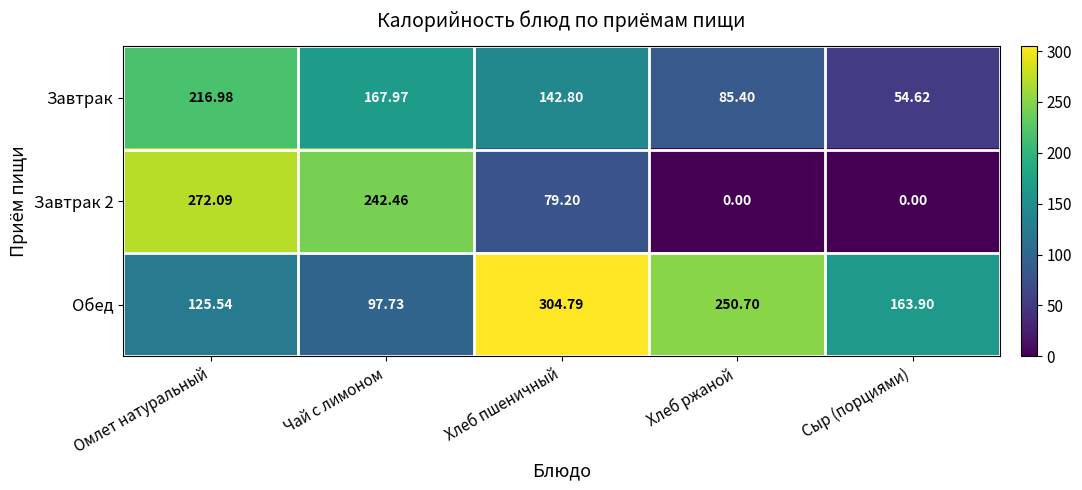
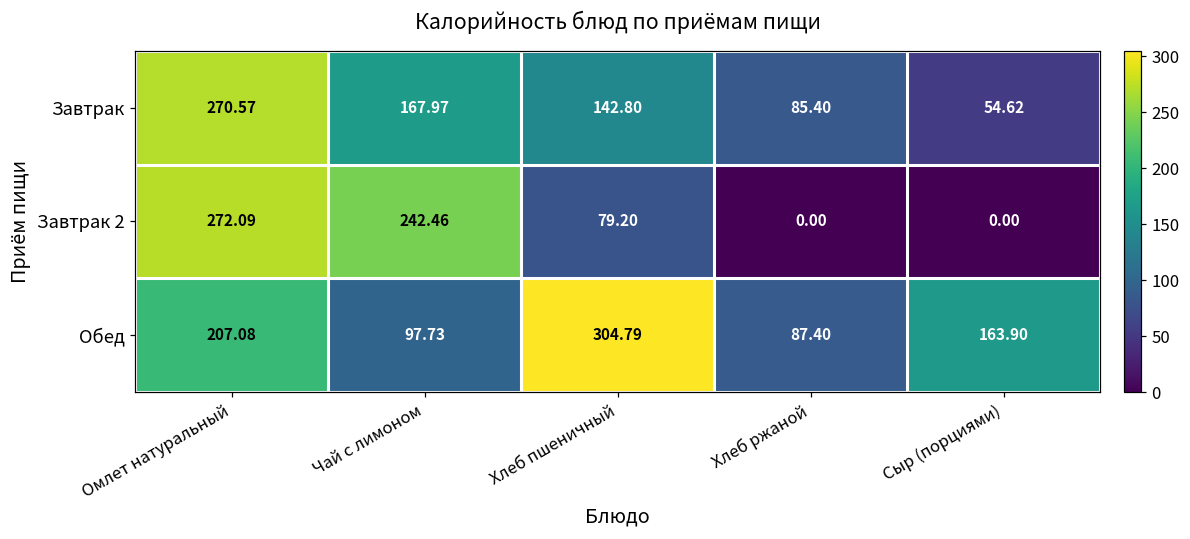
Завтрак, Омлет натуральный: 216.98 -> 270.57
Обед, Омлет натуральный: 125.54 -> 207.08
Обед, Хлеб ржаной: 250.70 -> 87.40
